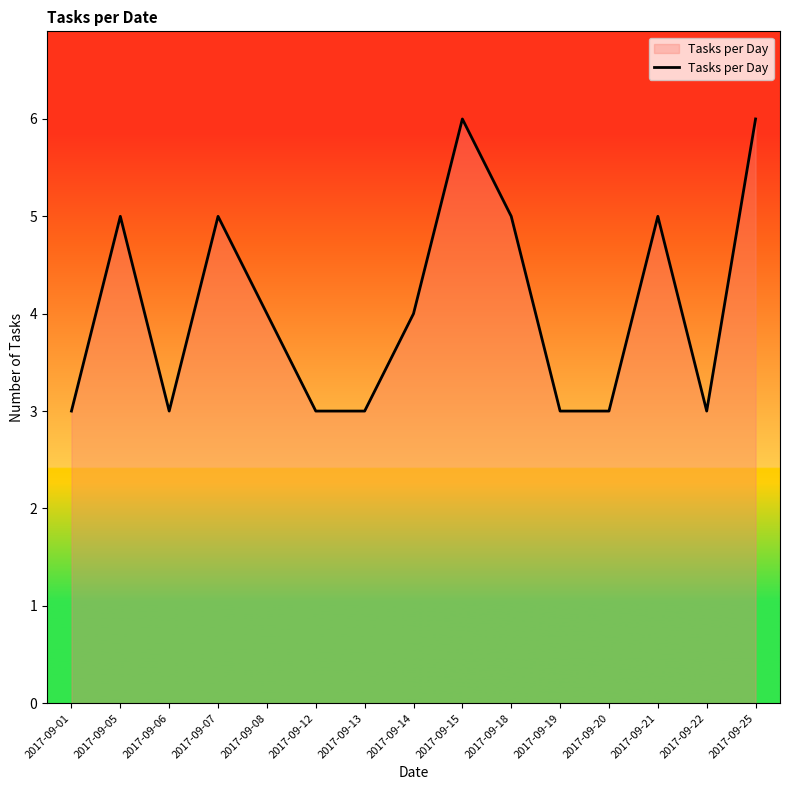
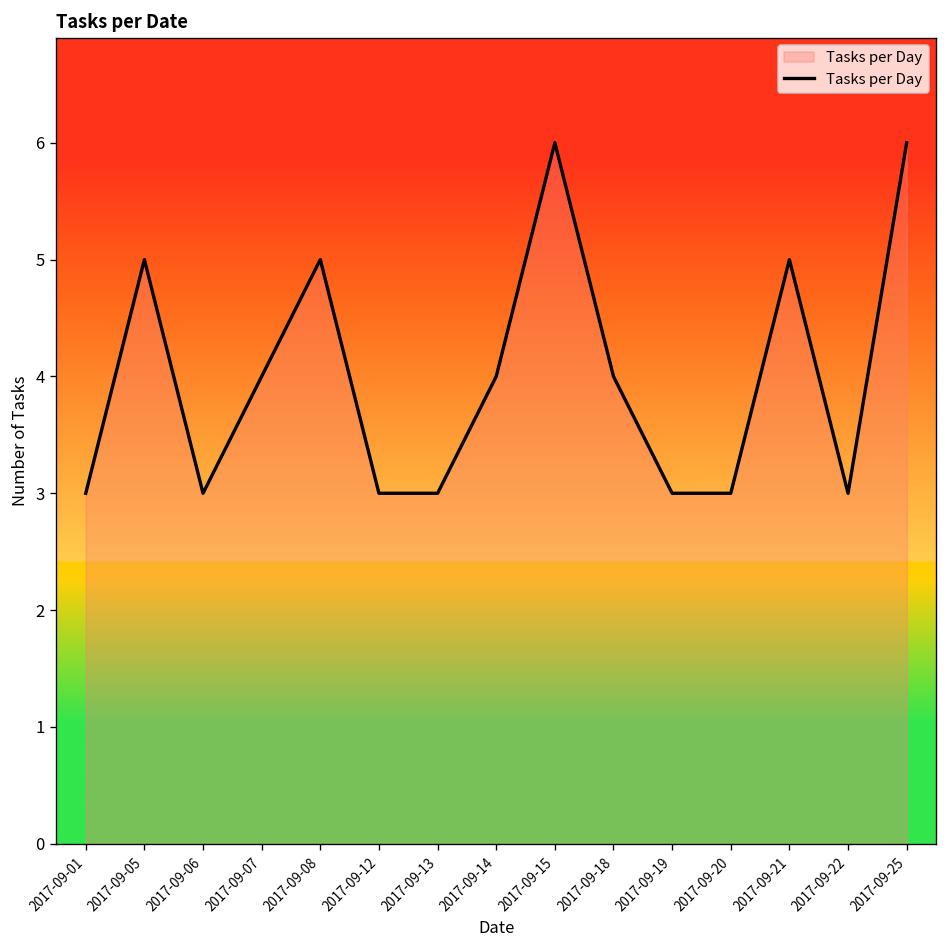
2017-09-07: 5 -> 4
2017-09-08: 4 -> 5
2017-09-18: 5 -> 4
